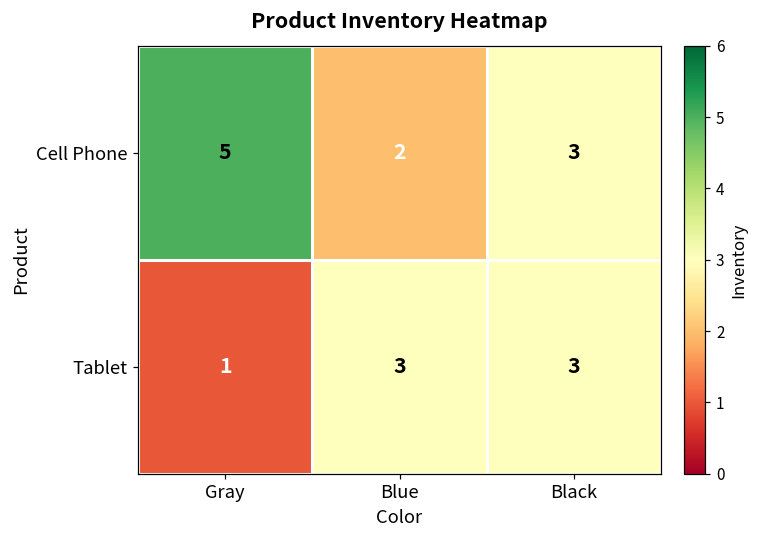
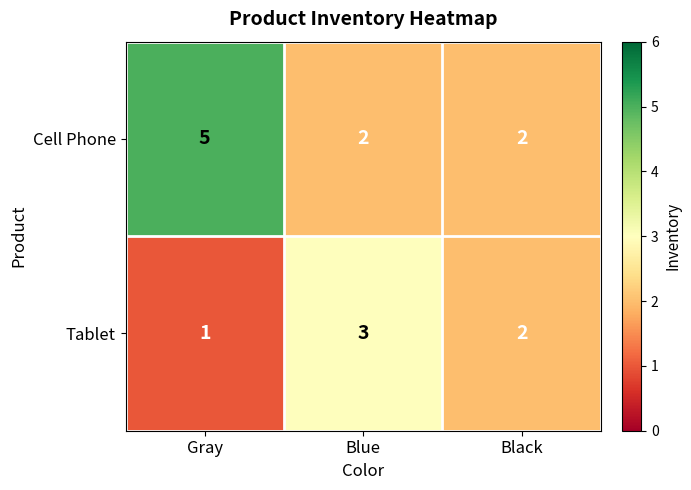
Cell Phone, Black: 3 -> 2
Tablet, Black: 3 -> 2
